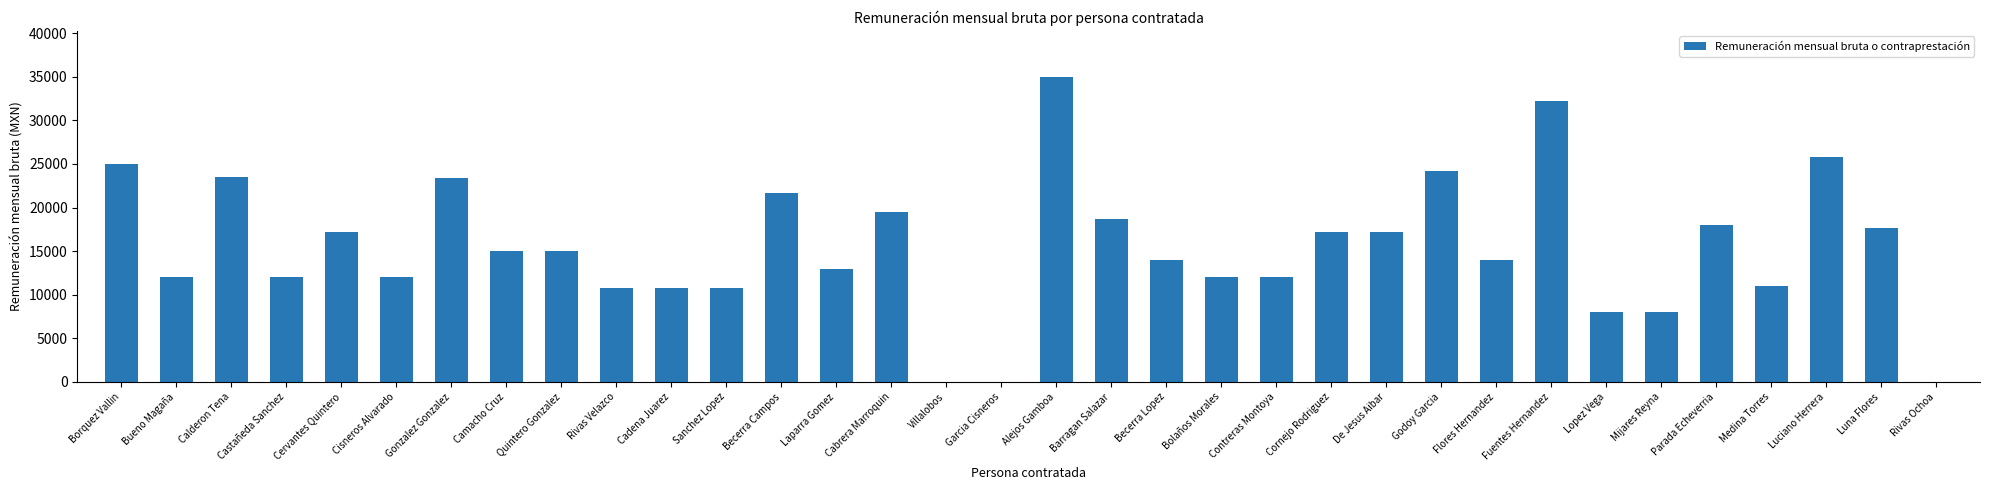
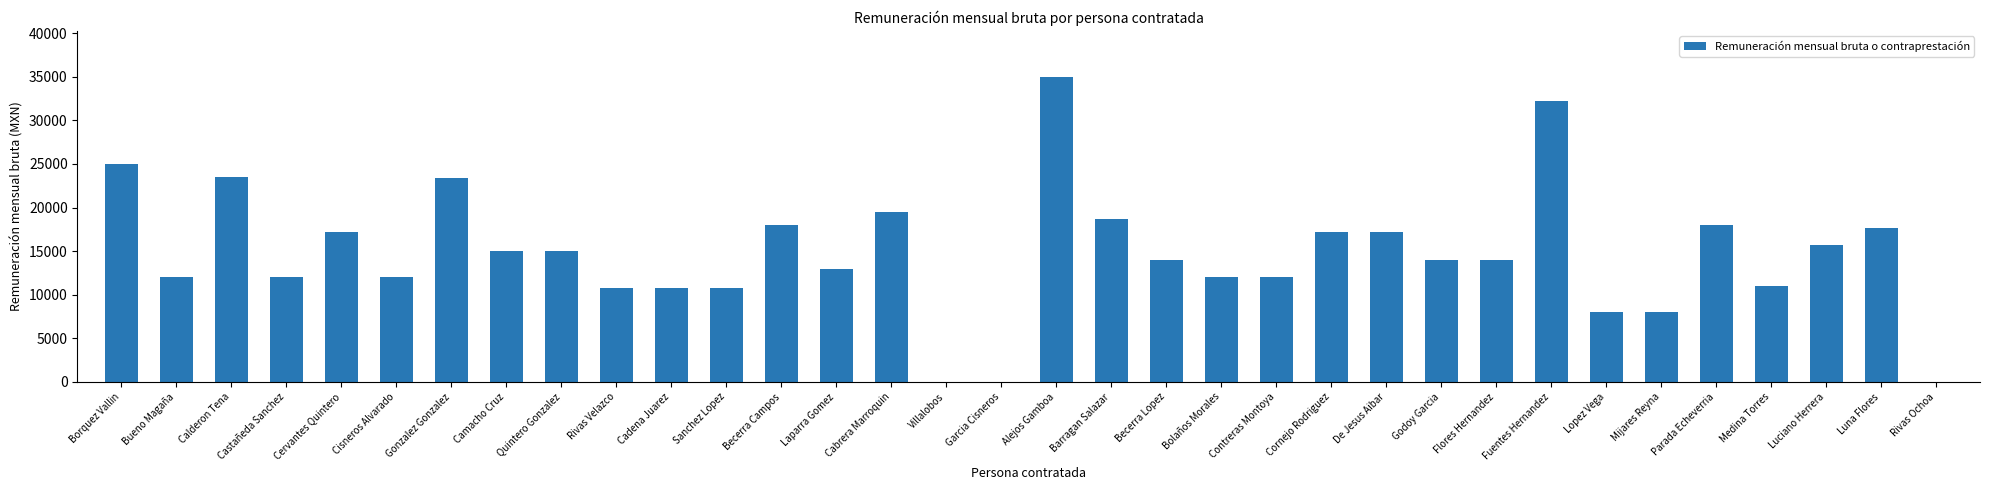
Becerra Campos: 22000 -> 18000
Godoy Garcia: 24000 -> 14000
Luciano Herrera: 26000 -> 16000
